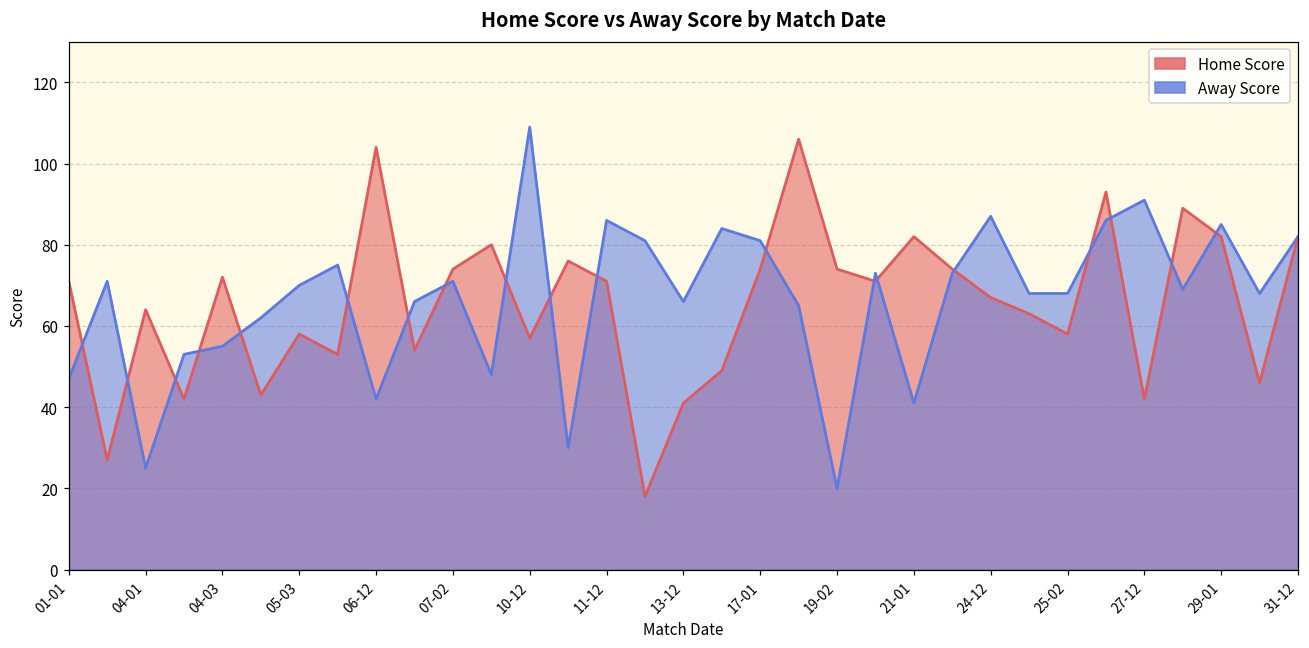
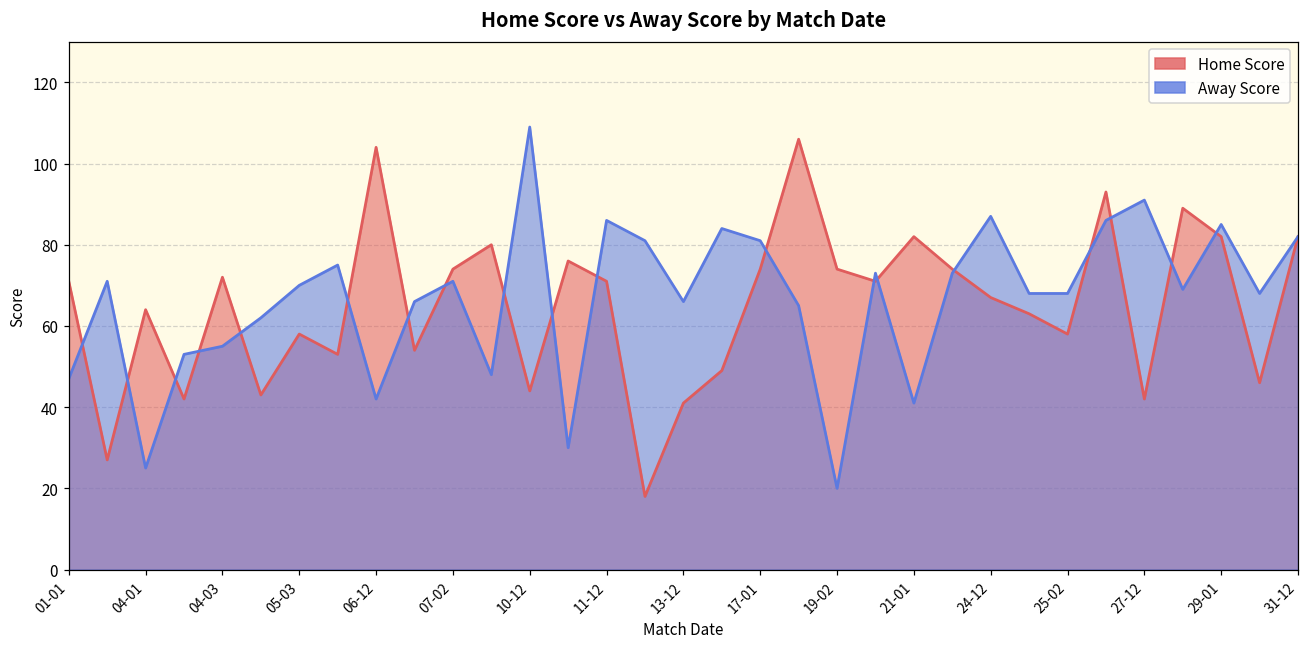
Home Score, 10-12: 57 -> 44
